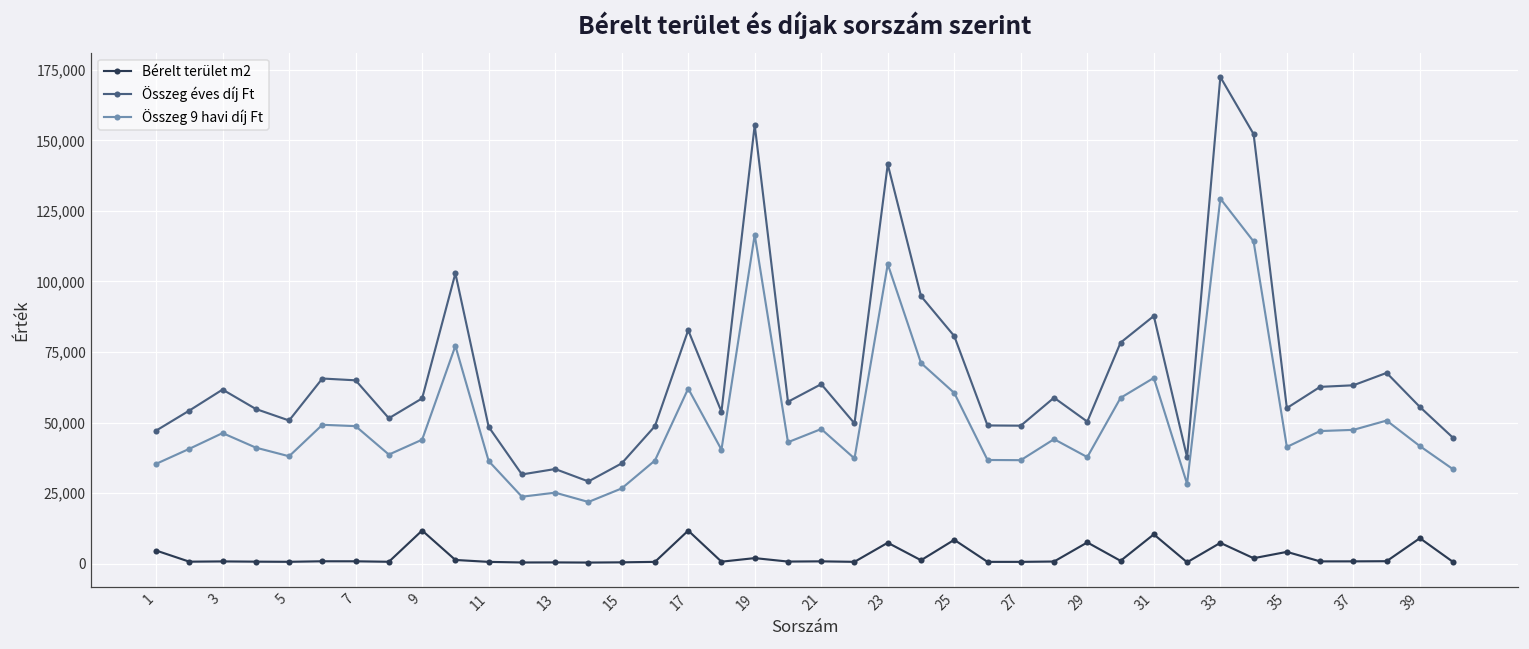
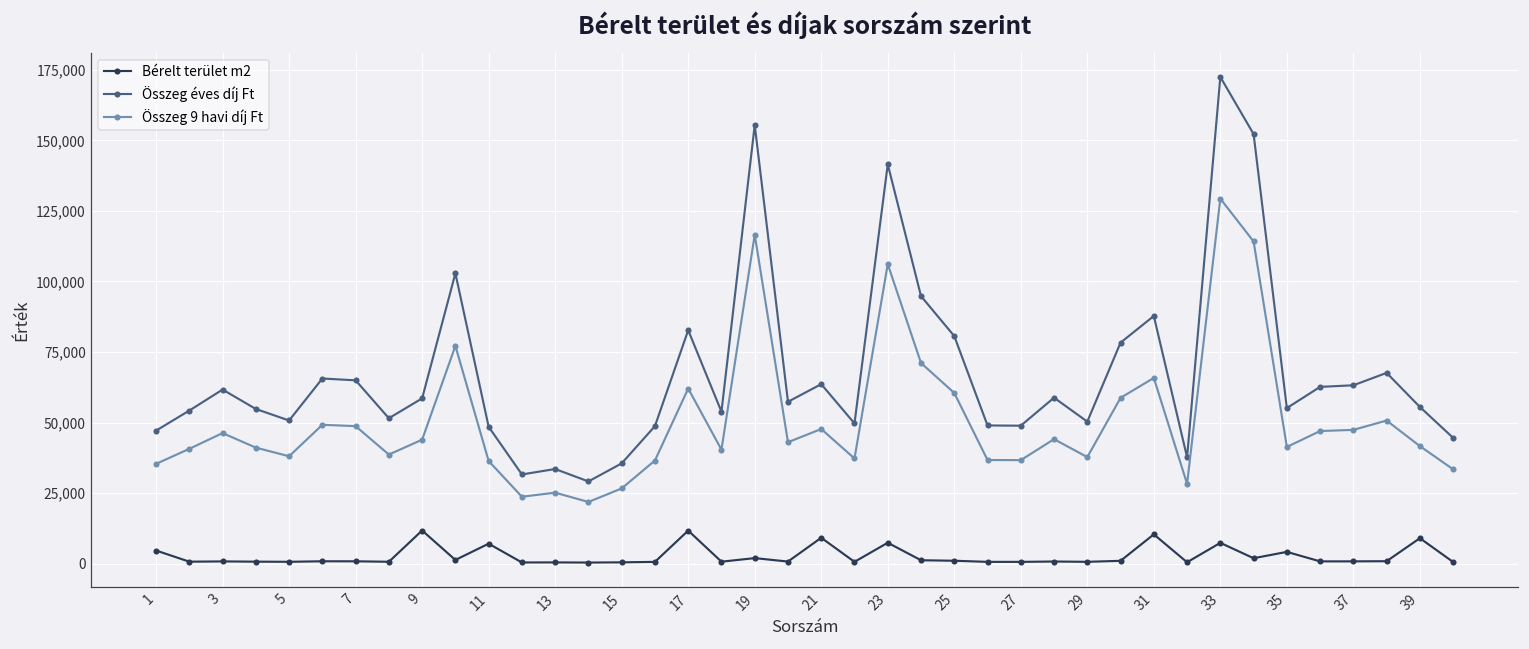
Bérelt terület m2, 11: 1,000 -> 7,000
Bérelt terület m2, 21: 1,000 -> 9,000
Bérelt terület m2, 25: 8,000 -> 1,000
Bérelt terület m2, 29: 8,000 -> 1,000
